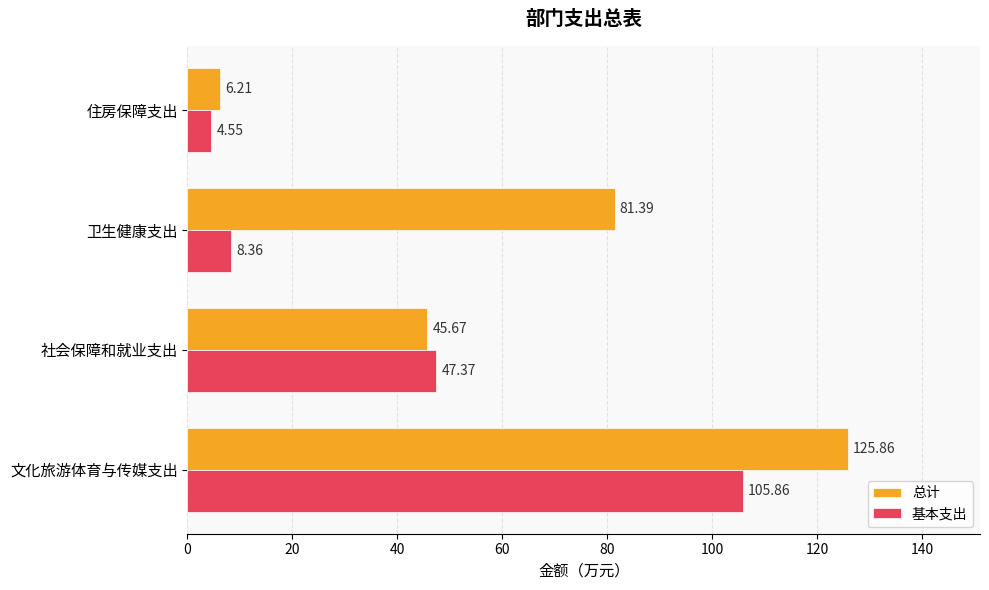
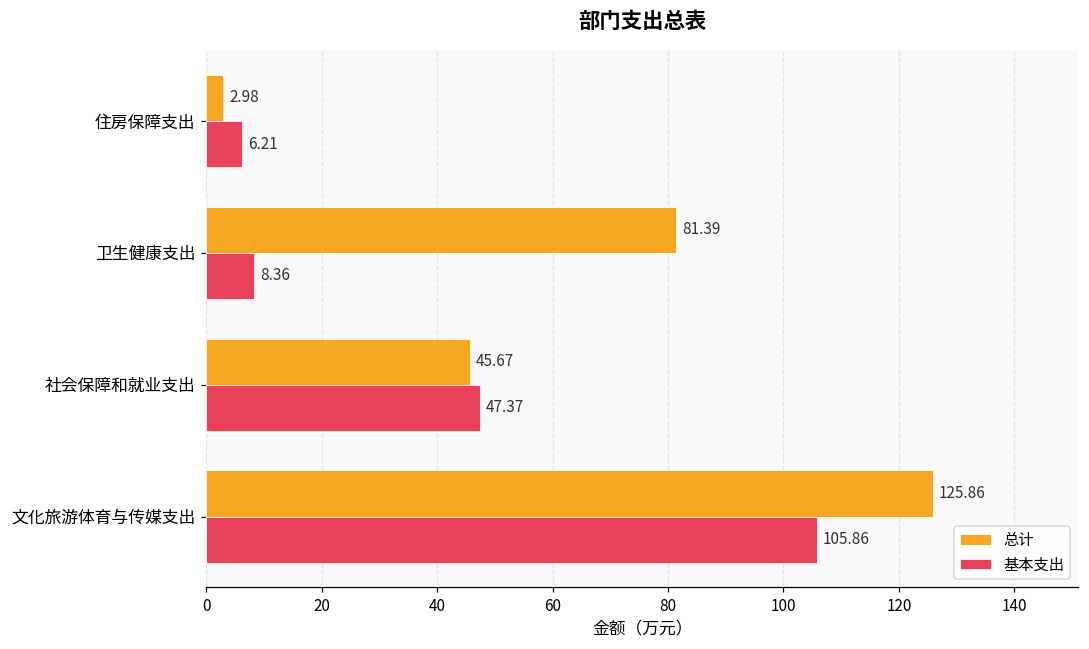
总计, 住房保障支出: 6.21 -> 2.98
基本支出, 住房保障支出: 4.55 -> 6.21
